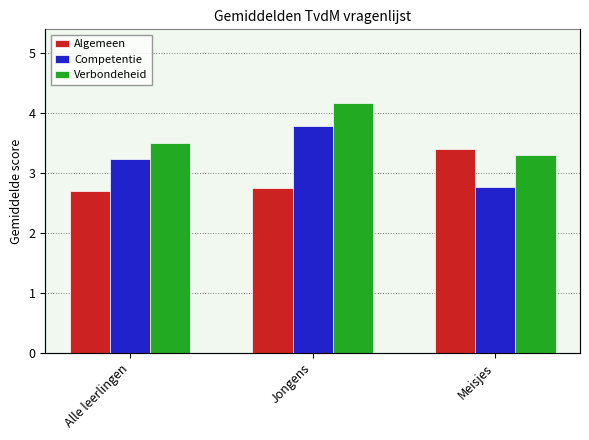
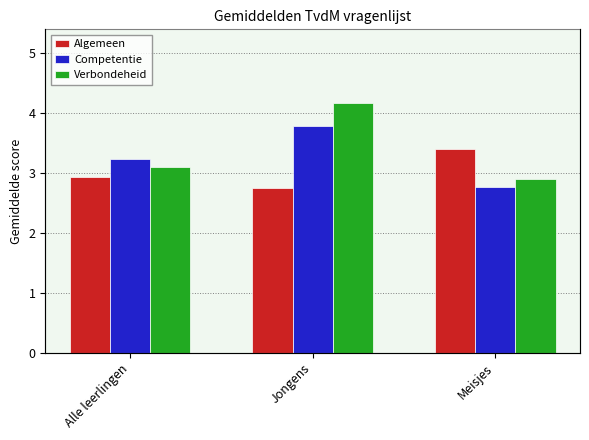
Algemeen, Alle leerlingen: 2.7 -> 2.9
Verbondeheid, Alle leerlingen: 3.5 -> 3.1
Verbondeheid, Meisjes: 3.3 -> 2.9
